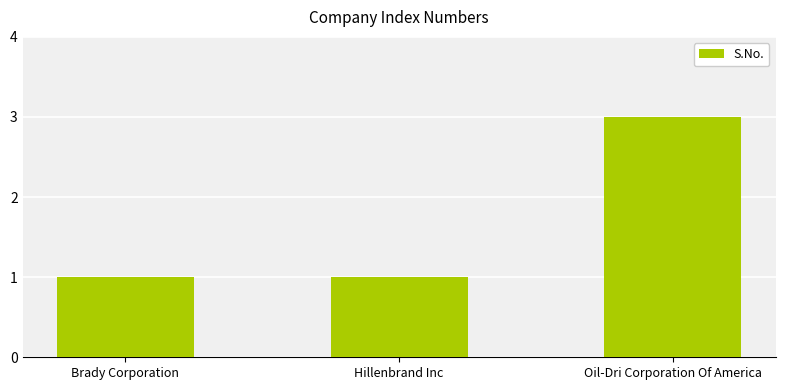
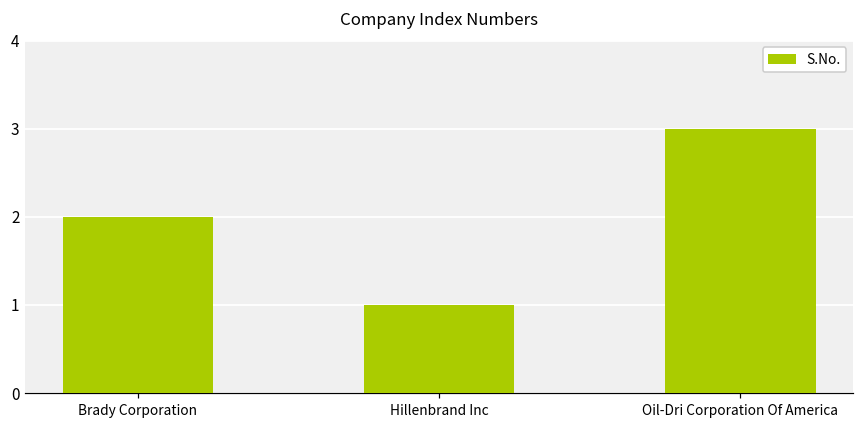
Brady Corporation: 1 -> 2
